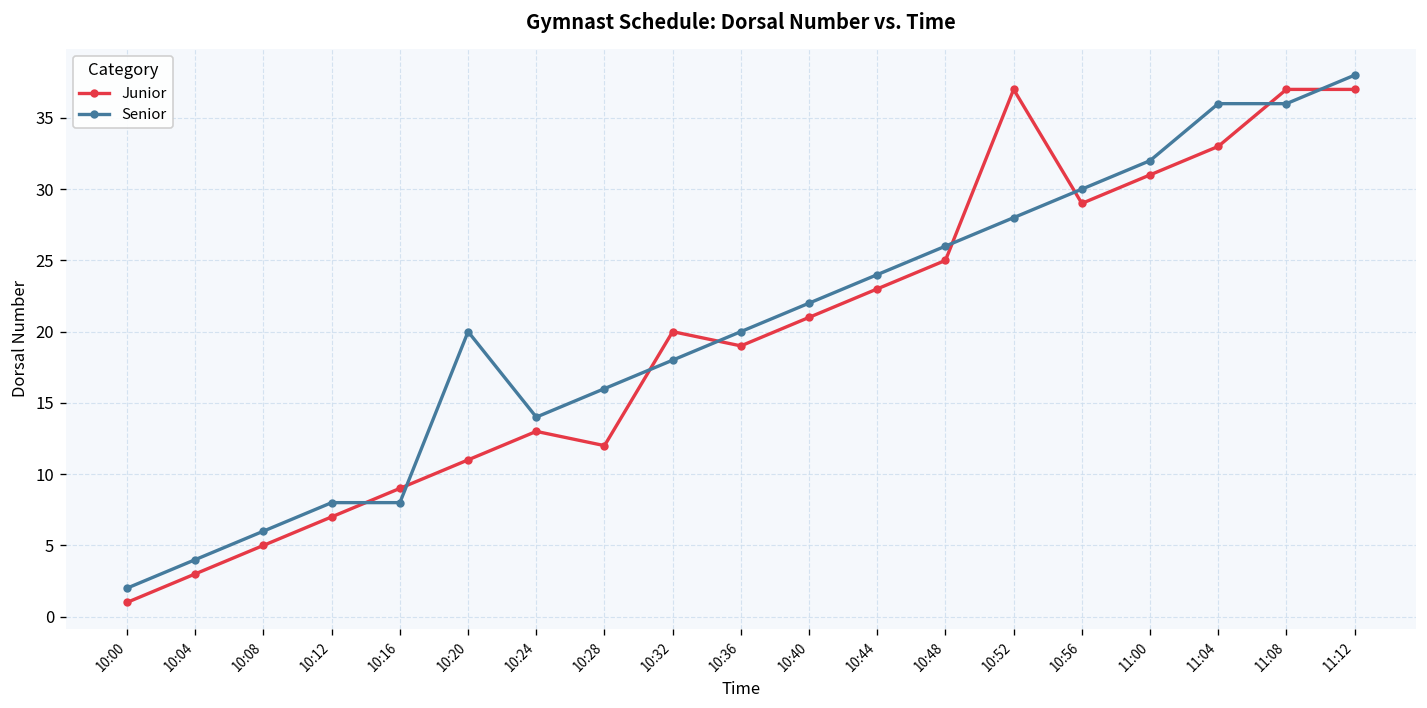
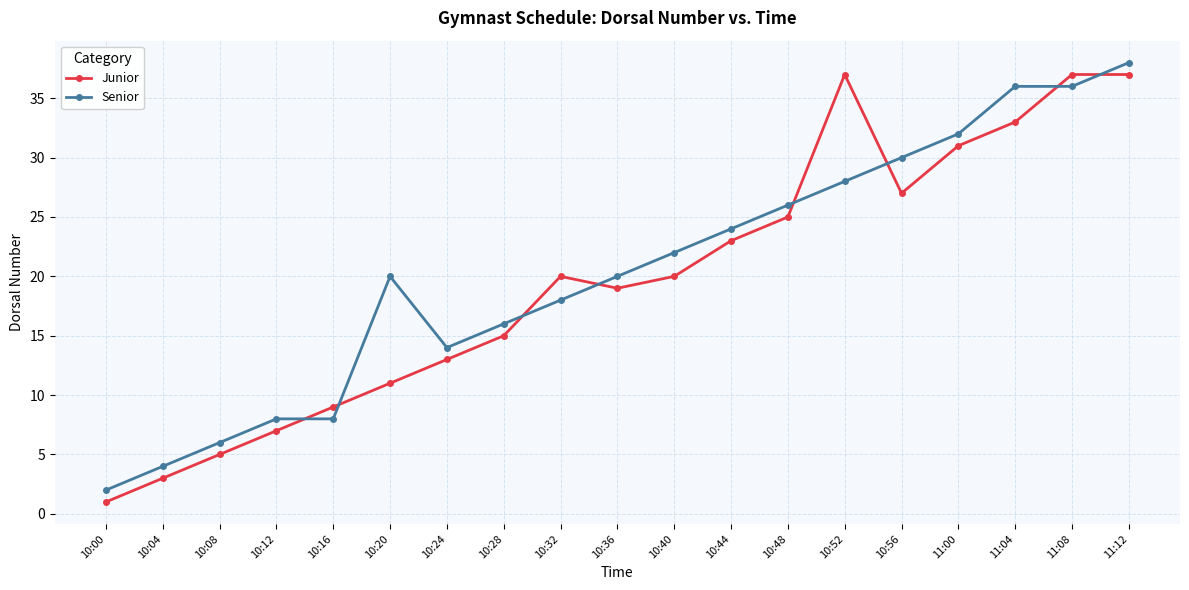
Junior, 10:28: 12 -> 15
Junior, 10:40: 21 -> 20
Junior, 10:56: 29 -> 27
